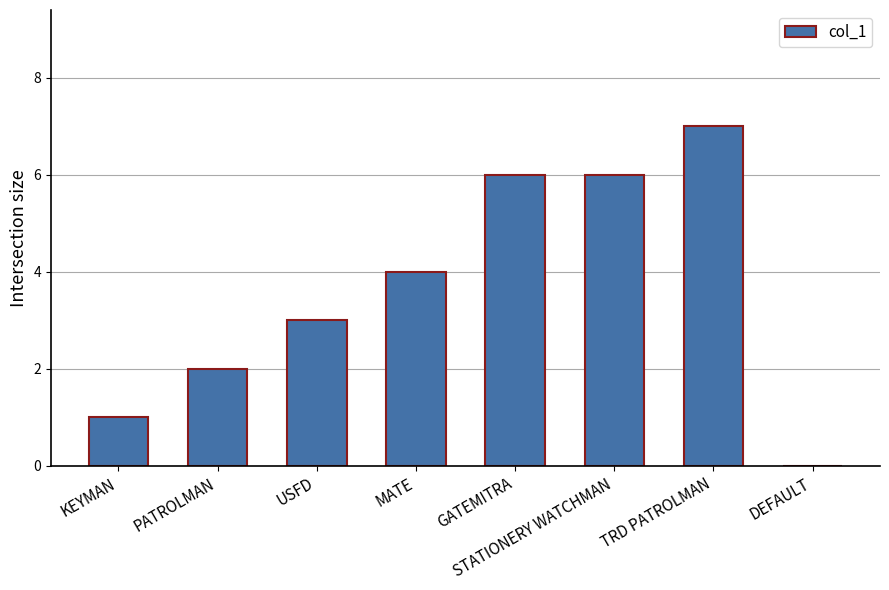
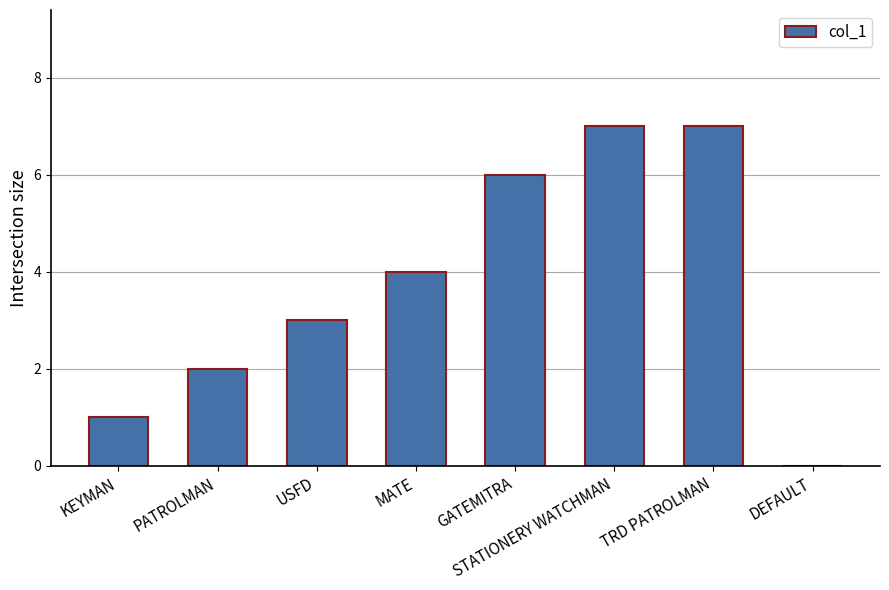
STATIONERY WATCHMAN: 6 -> 7
